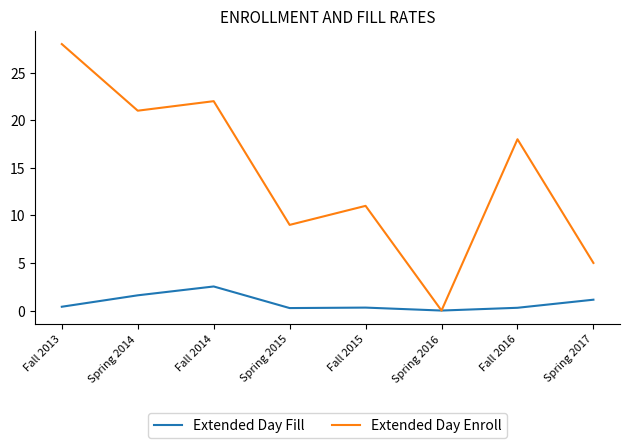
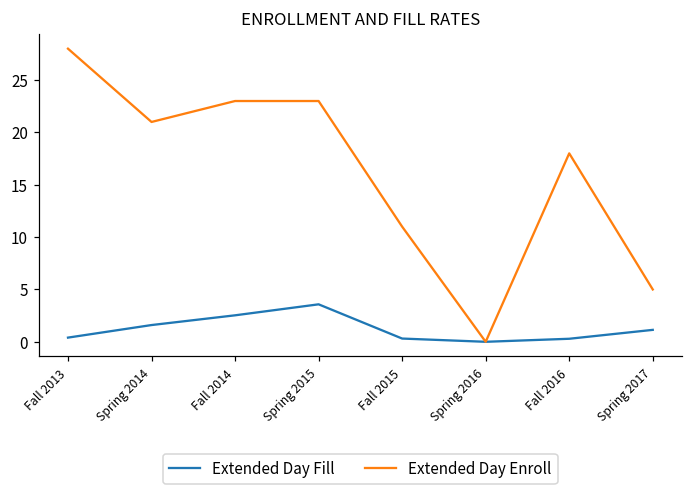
Extended Day Enroll, Fall 2014: 22 -> 23
Extended Day Fill, Spring 2015: 0 -> 4
Extended Day Enroll, Spring 2015: 9 -> 23
